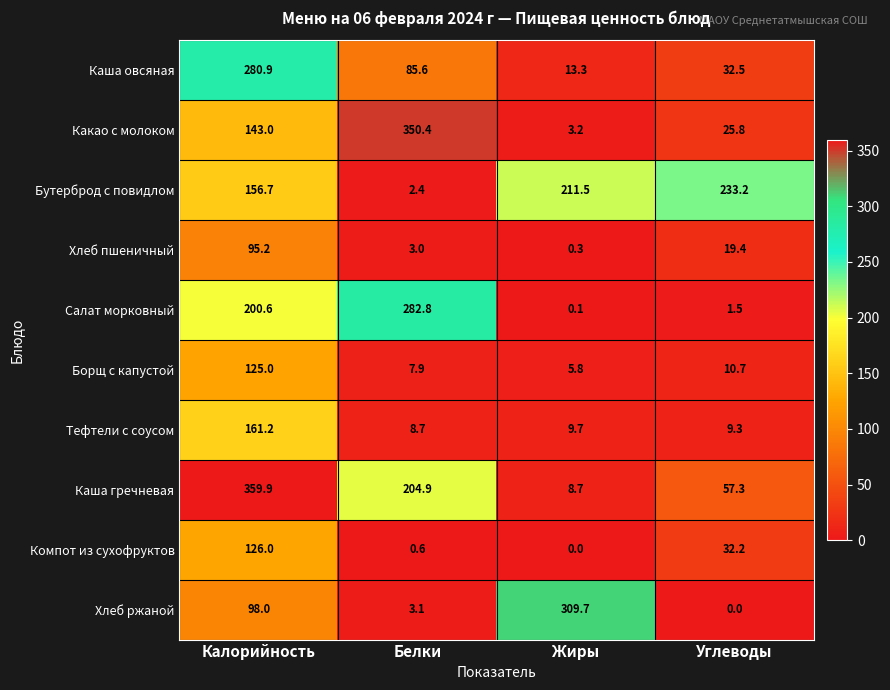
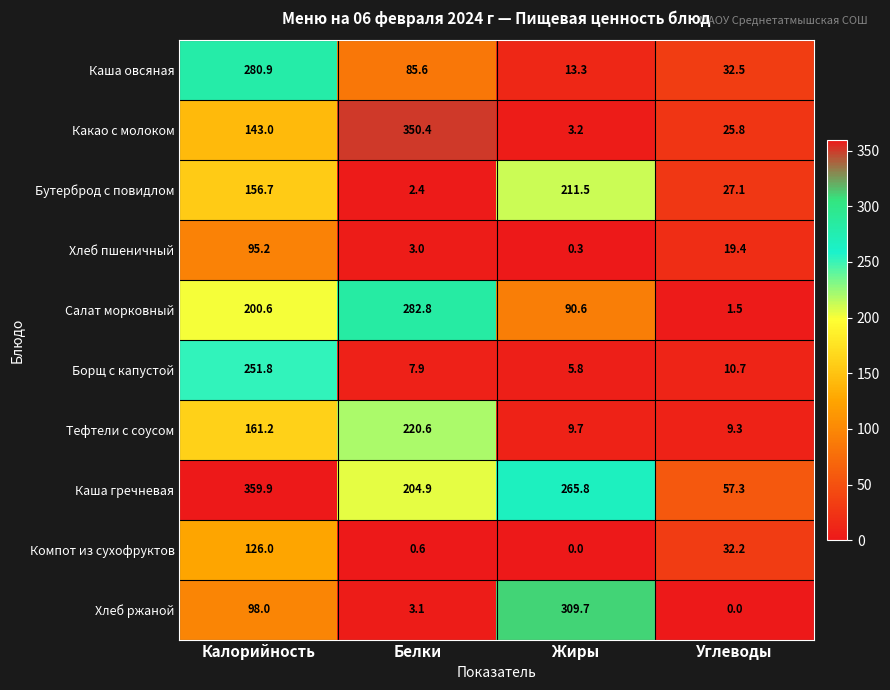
Бутерброд с повидлом, Углеводы: 233.2 -> 27.1
Салат морковный, Жиры: 0.1 -> 90.6
Борщ с капустой, Калорийность: 125.0 -> 251.8
Тефтели с соусом, Белки: 8.7 -> 220.6
Каша гречневая, Жиры: 8.7 -> 265.8
